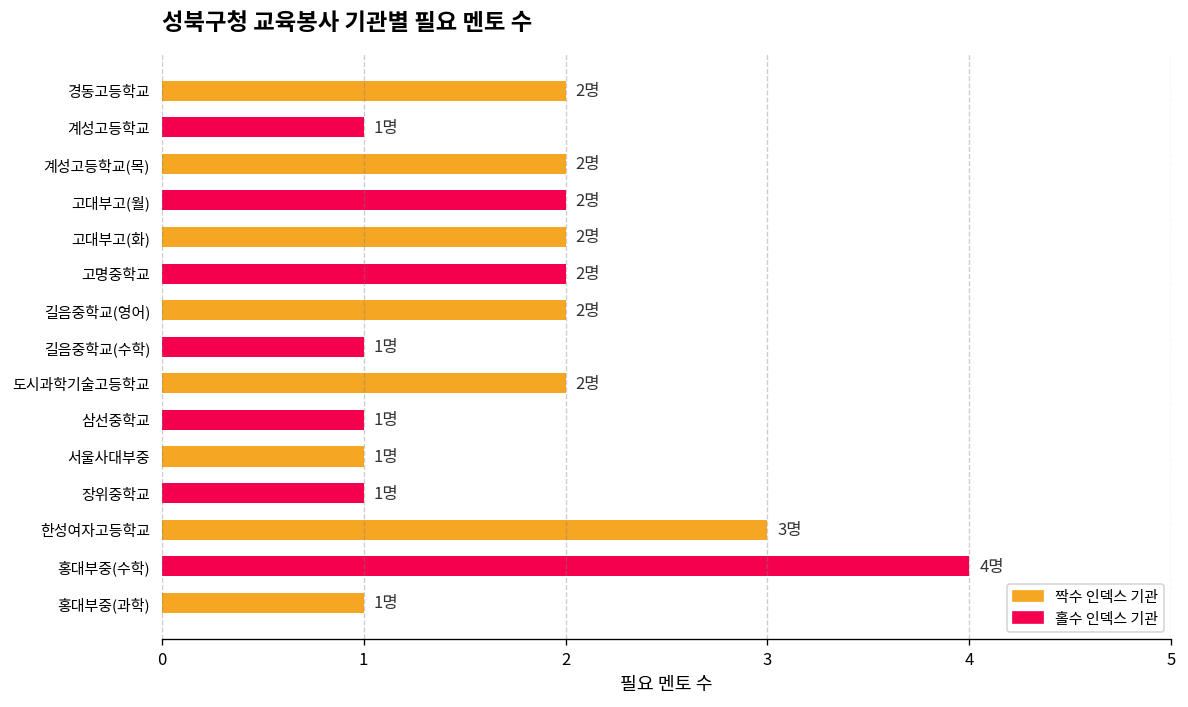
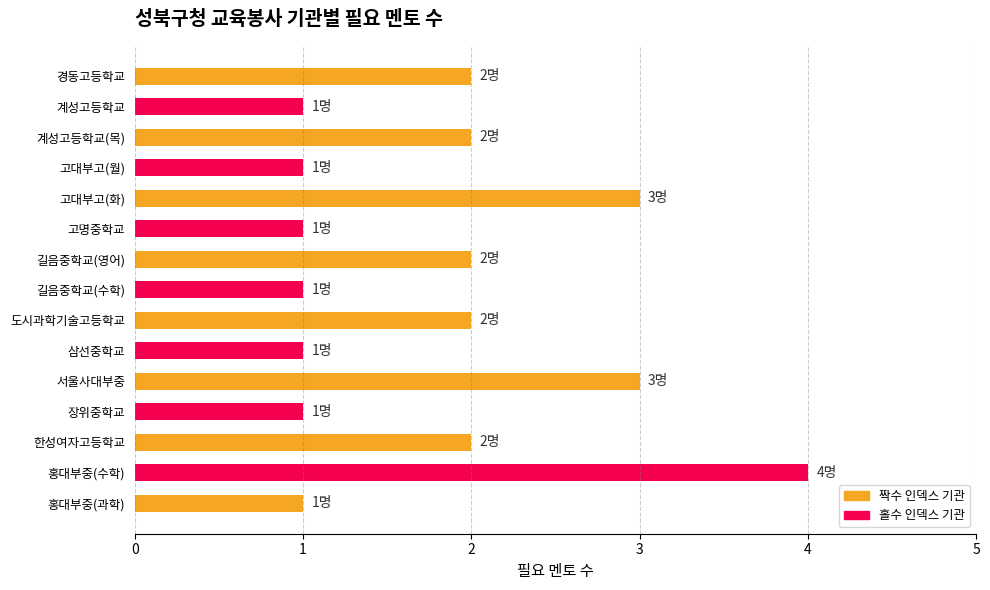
고대부고(월): 2명 -> 1명
고대부고(화): 2명 -> 3명
고명중학교: 2명 -> 1명
서울사대부중: 1명 -> 3명
한성여자고등학교: 3명 -> 2명
